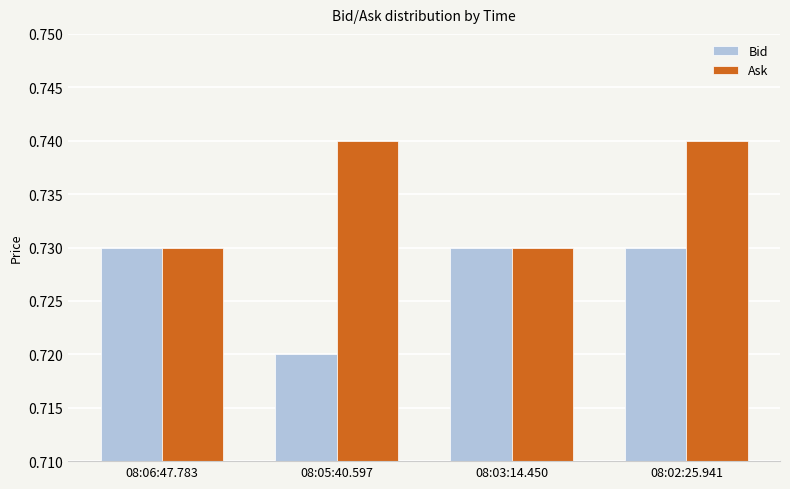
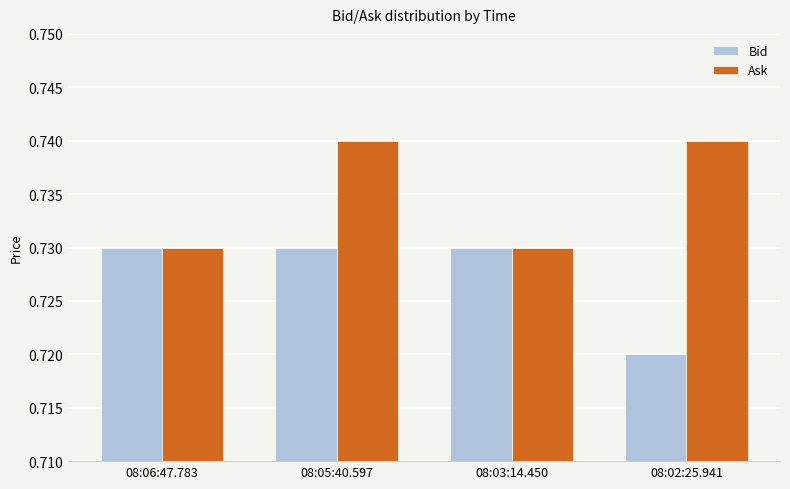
Bid, 08:05:40.597: 0.72 -> 0.73
Bid, 08:02:25.941: 0.73 -> 0.72
